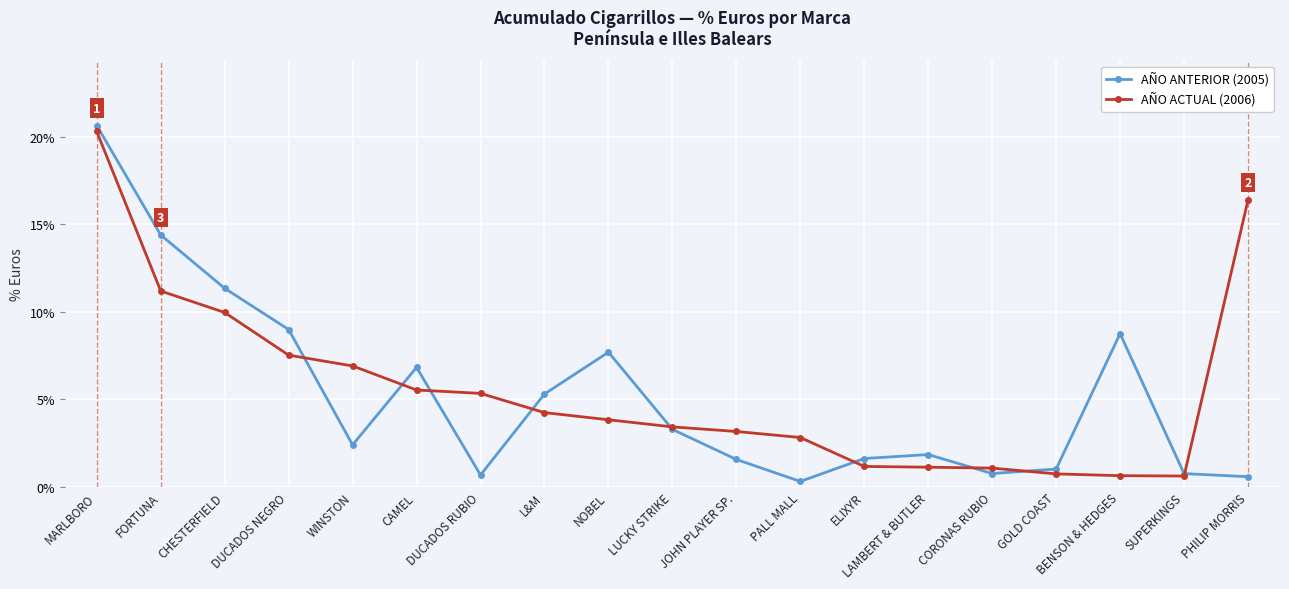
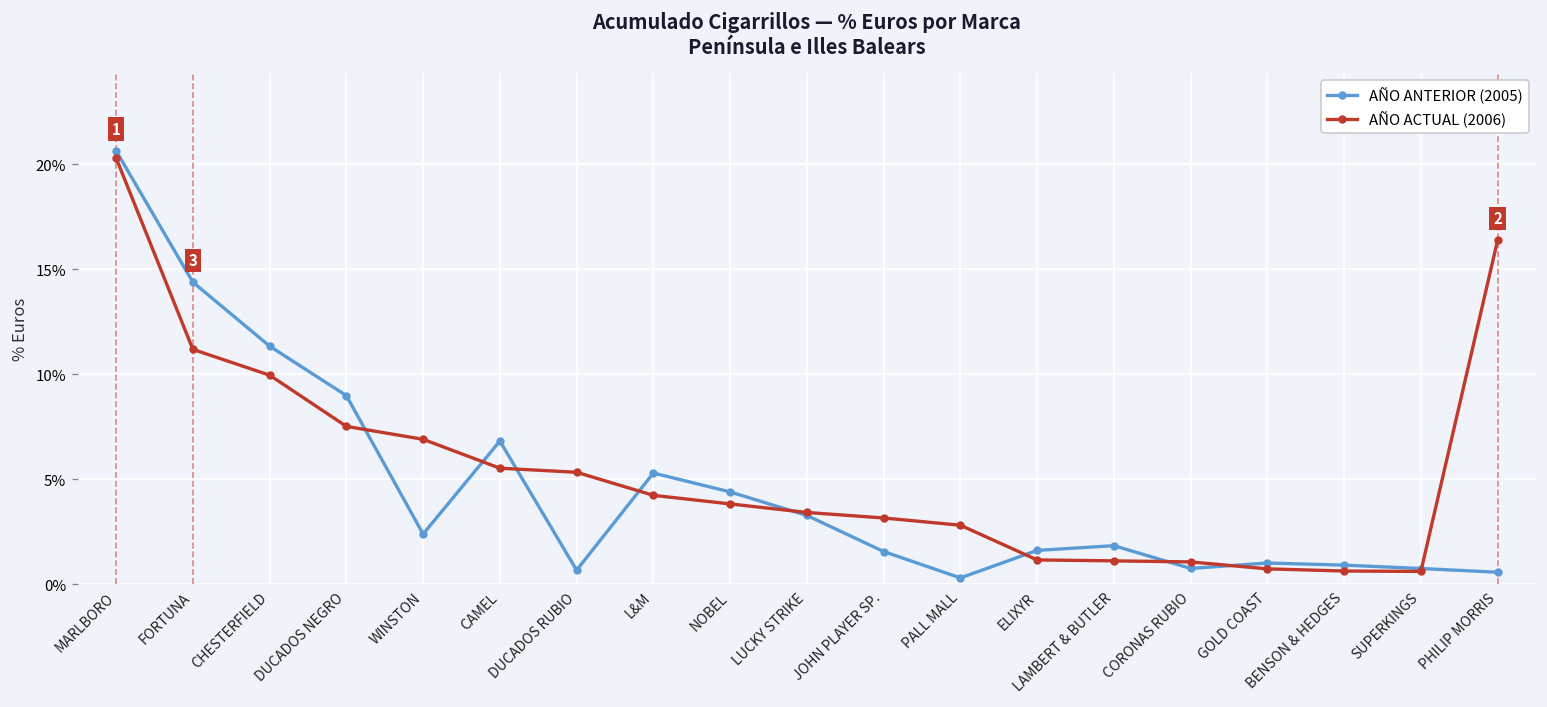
AÑO ANTERIOR (2005), NOBEL: 7.7% -> 4.4%
AÑO ANTERIOR (2005), BENSON & HEDGES: 8.8% -> 0.9%
